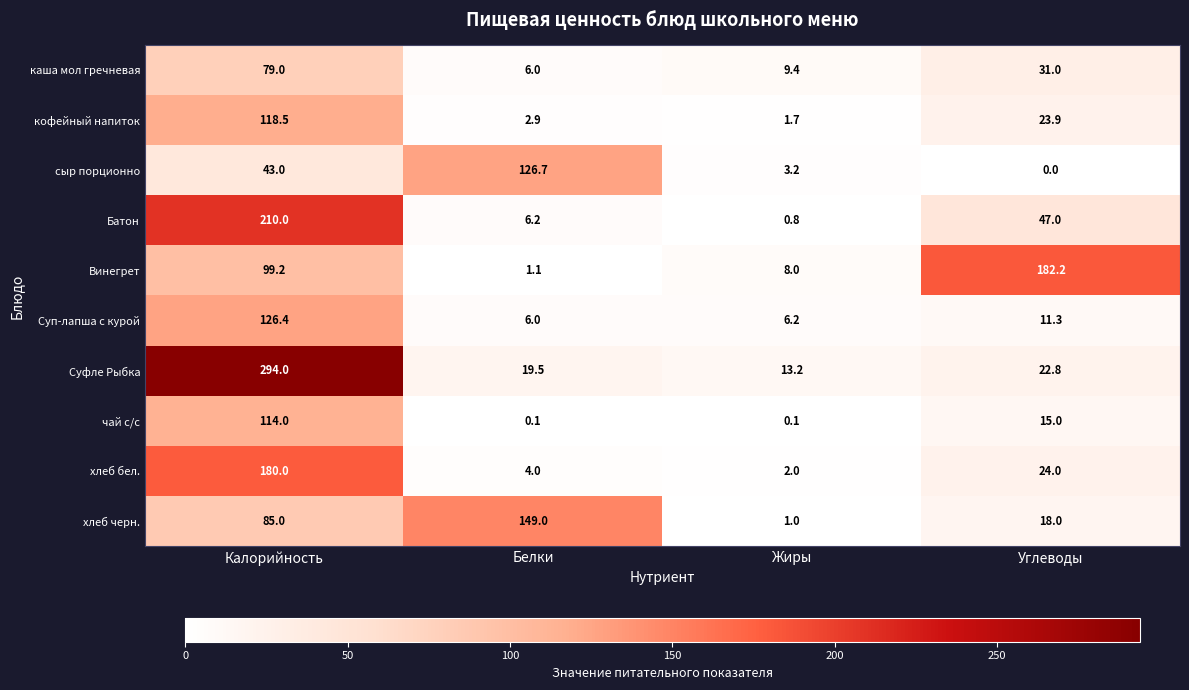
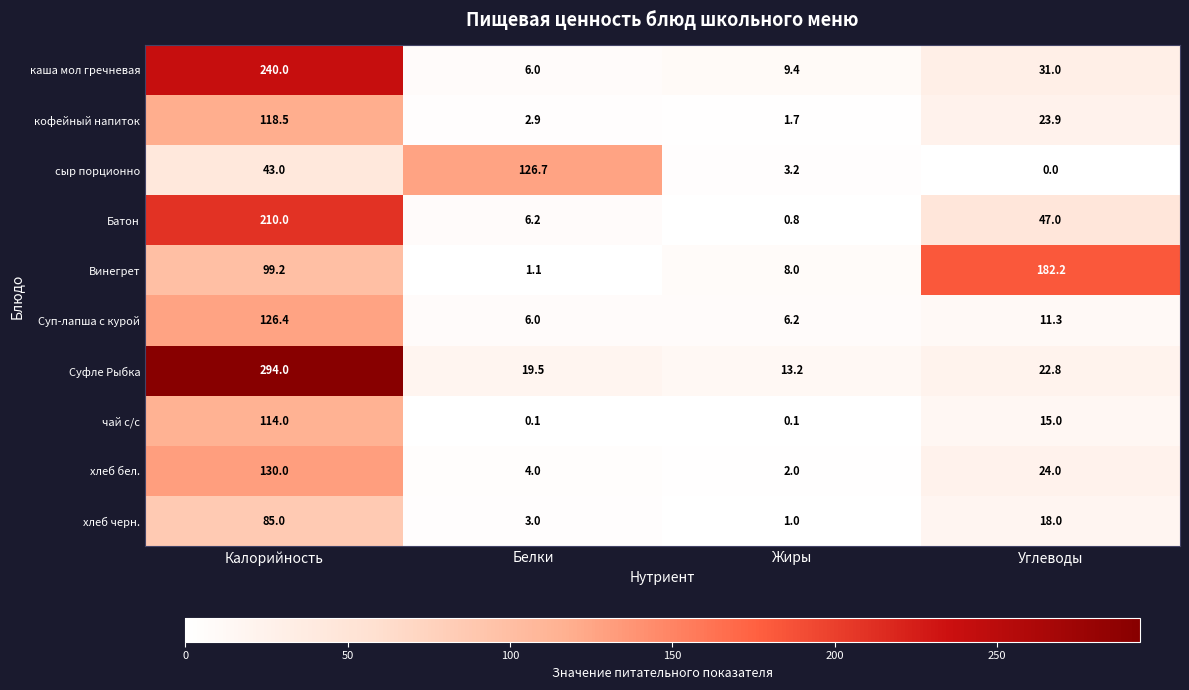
каша мол гречневая, Калорийность: 79.0 -> 240.0
хлеб бел., Калорийность: 180.0 -> 130.0
хлеб черн., Белки: 149.0 -> 3.0
